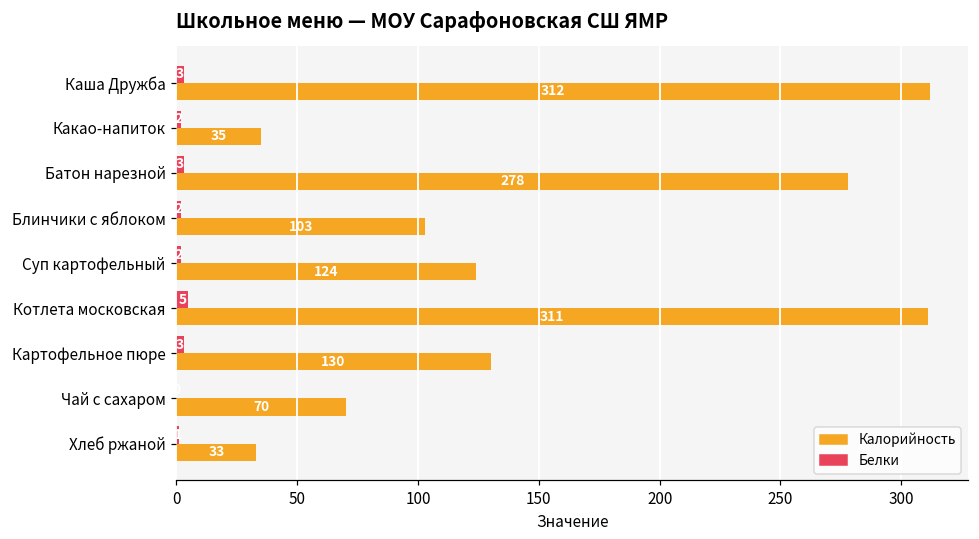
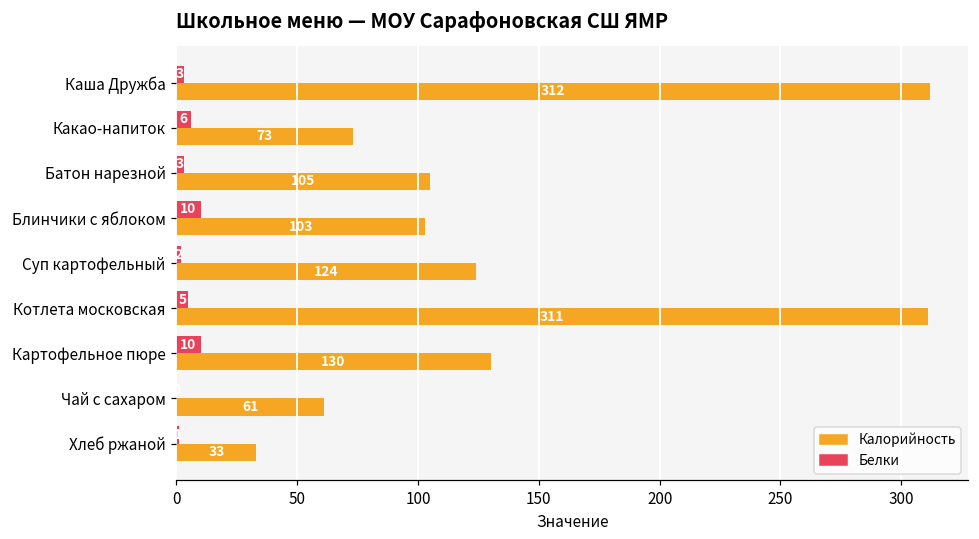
Белки, Какао-напиток: 2 -> 6
Калорийность, Какао-напиток: 35 -> 73
Калорийность, Батон нарезной: 278 -> 105
Белки, Блинчики с яблоком: 2 -> 10
Белки, Картофельное пюре: 3 -> 10
Калорийность, Чай с сахаром: 70 -> 61
